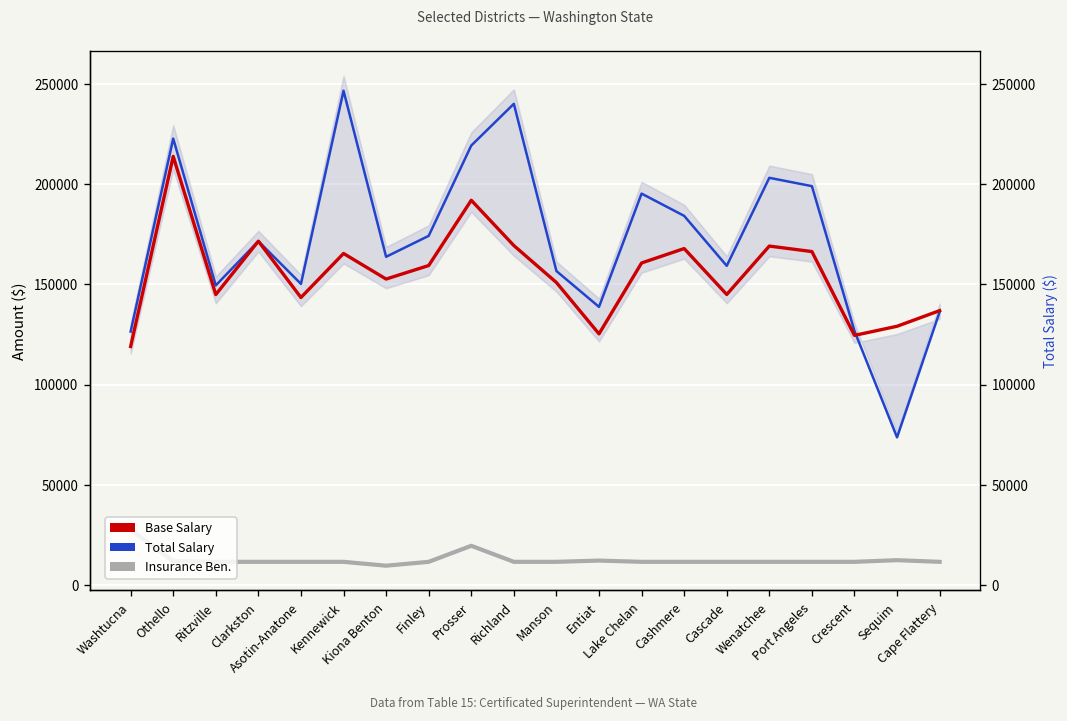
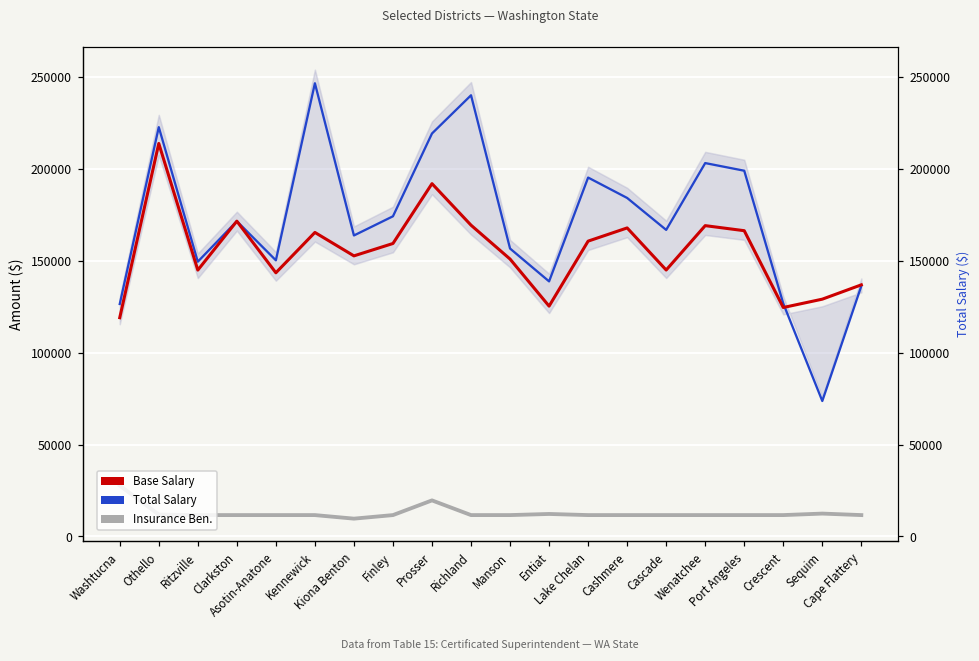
Total Salary, Cascade: 159000 -> 167000
